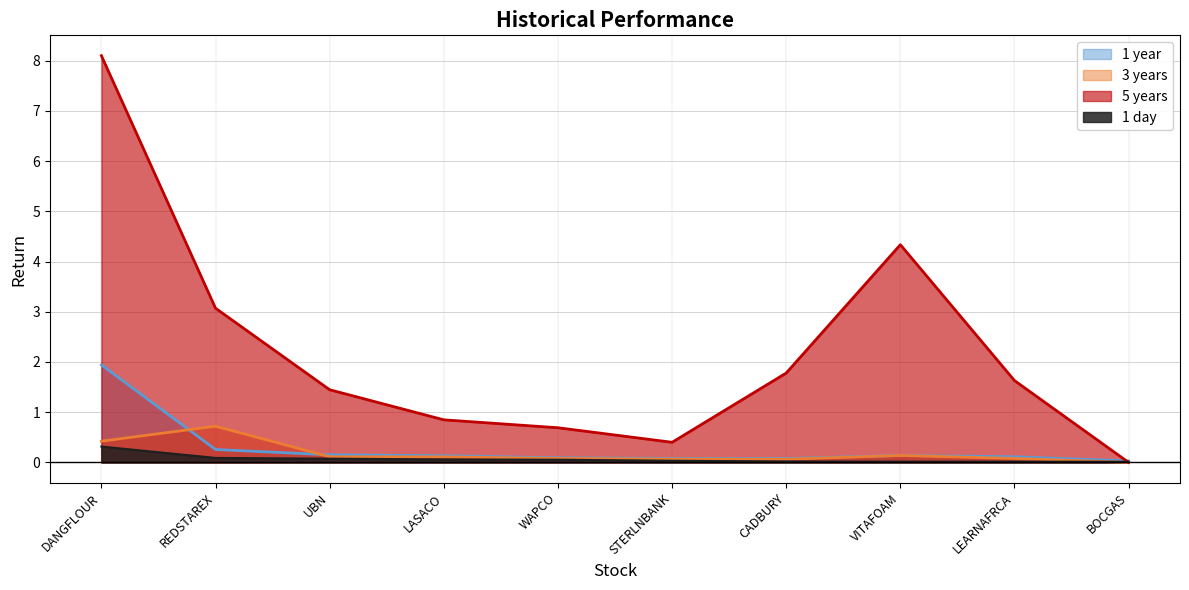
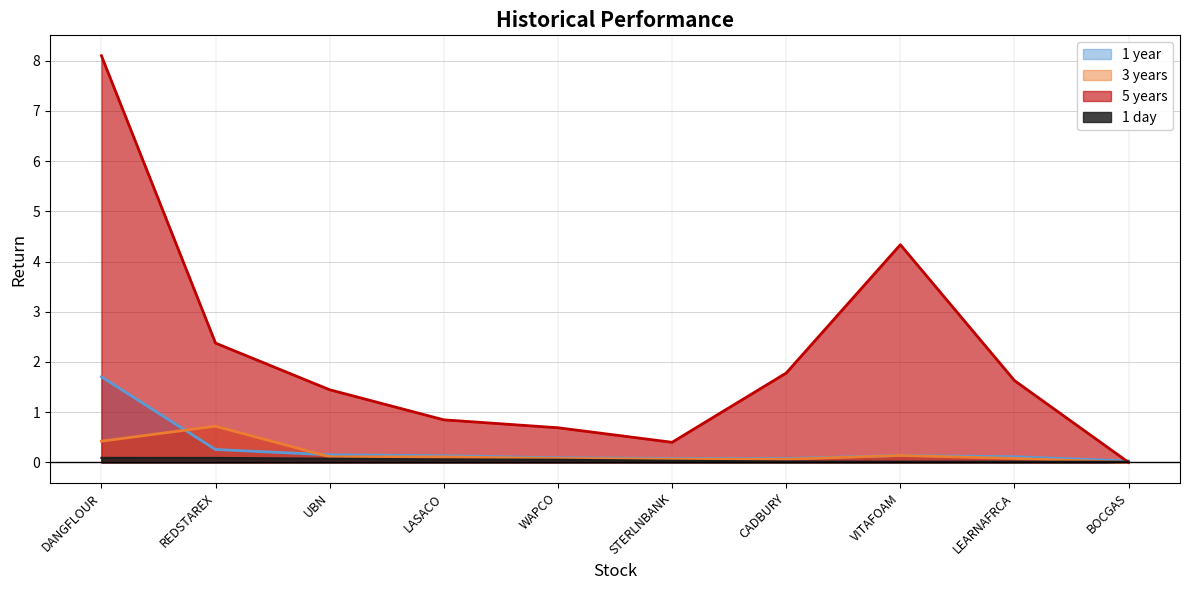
1 year, DANGFLOUR: 1.9 -> 1.7
1 day, DANGFLOUR: 0.3 -> 0.1
5 years, REDSTAREX: 3.1 -> 2.4
